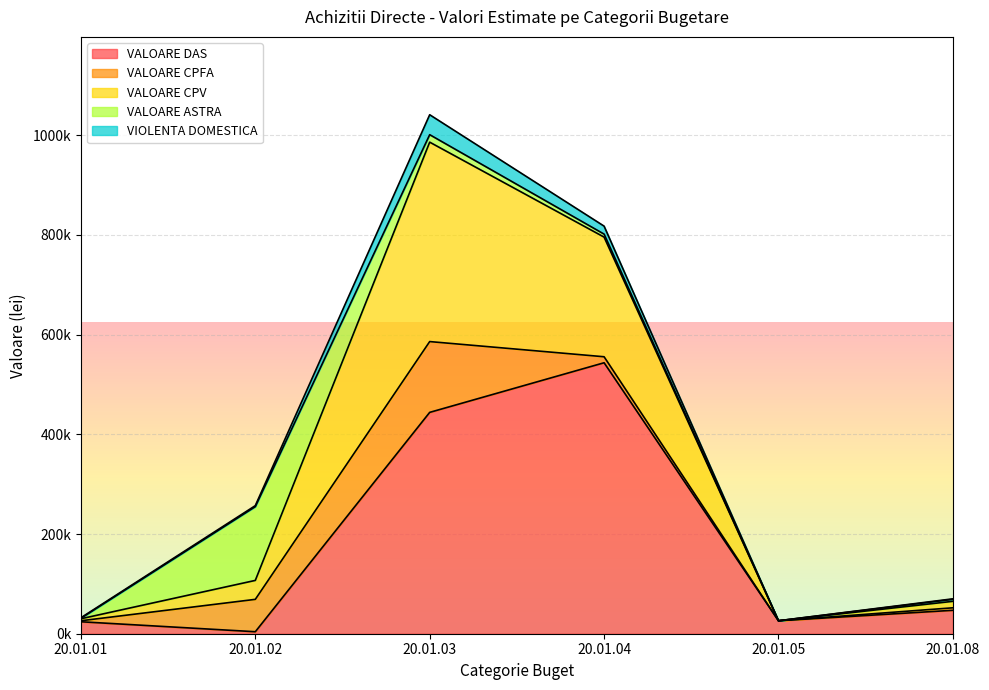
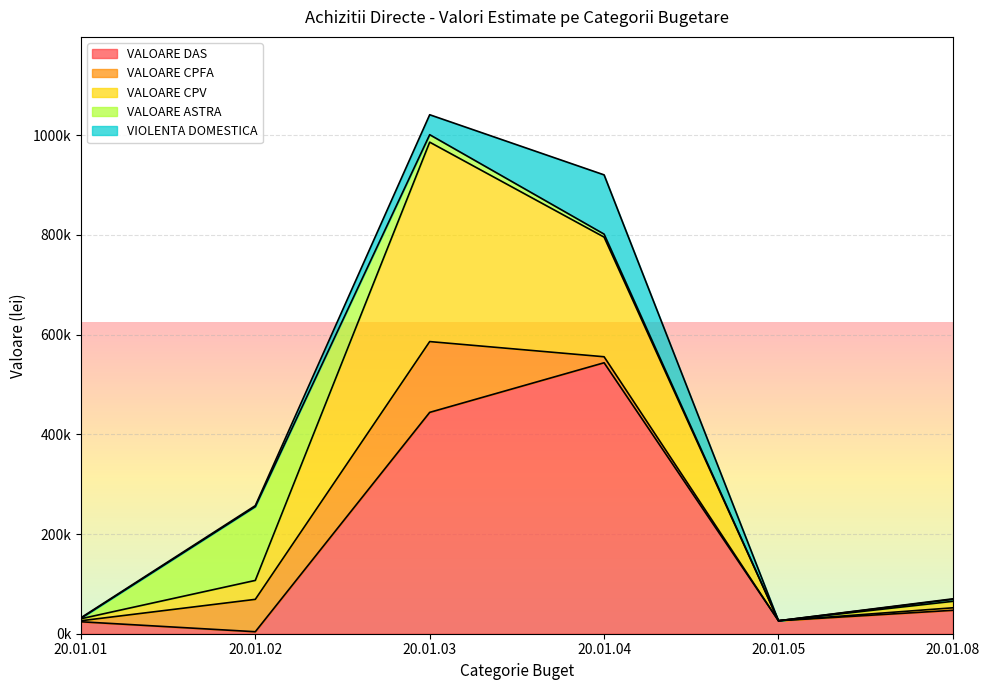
VIOLENTA DOMESTICA, 20.01.04: 20000 -> 120000
